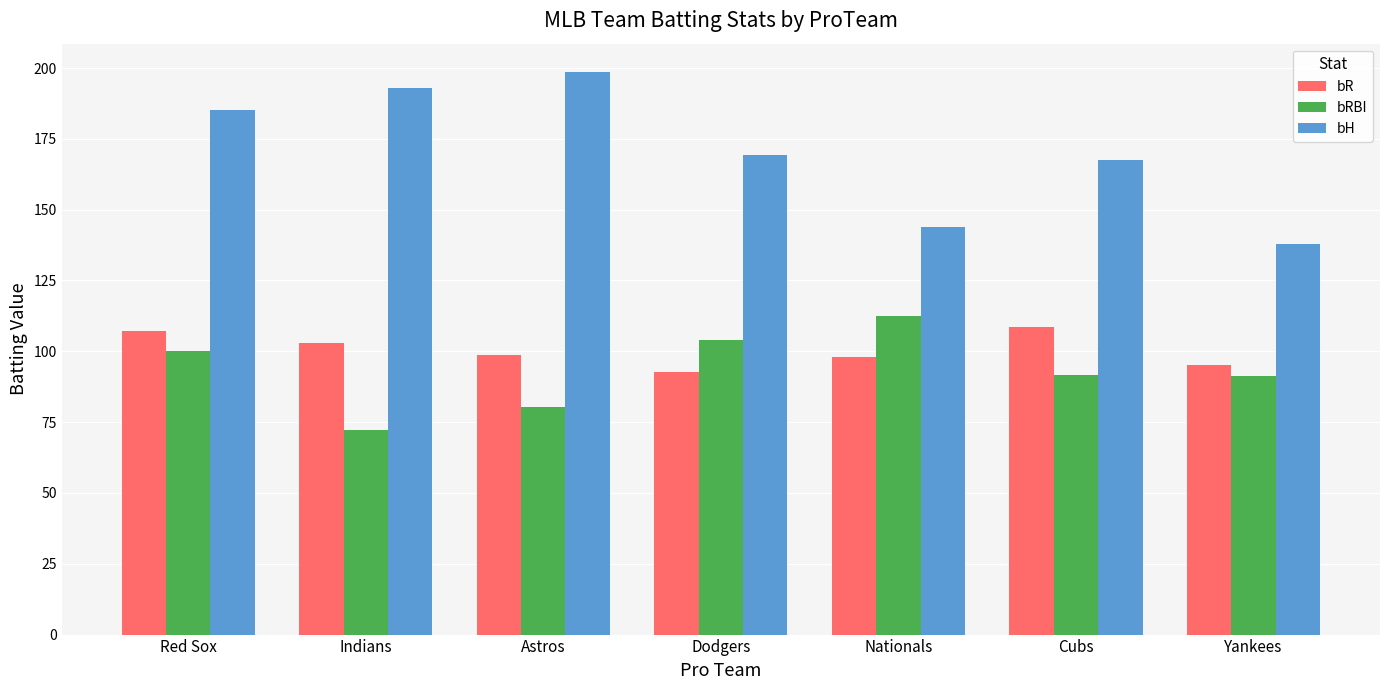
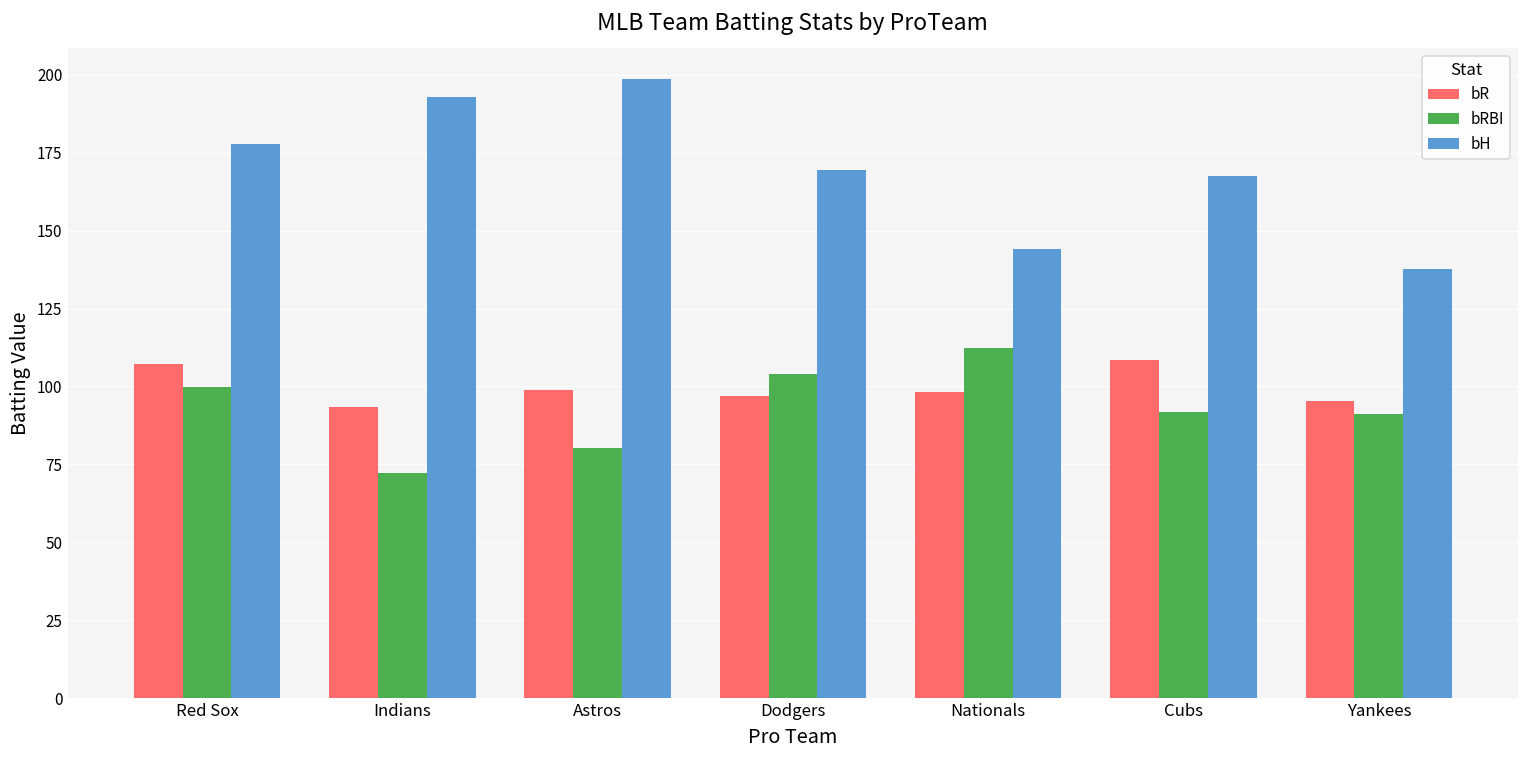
bH, Red Sox: 185 -> 178
bR, Indians: 103 -> 93
bR, Dodgers: 93 -> 97
